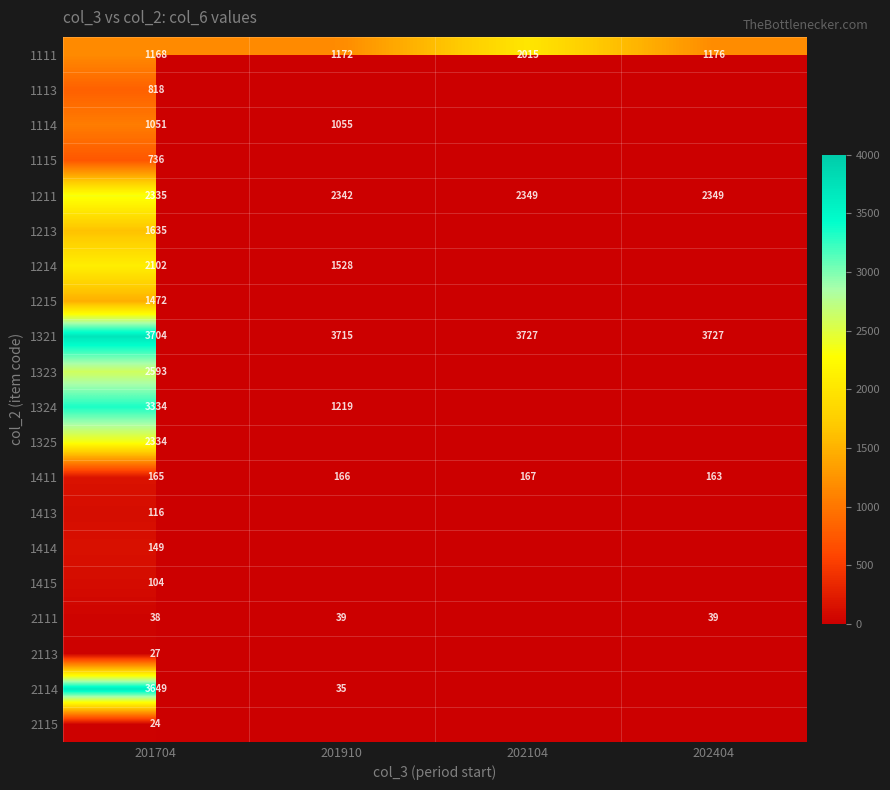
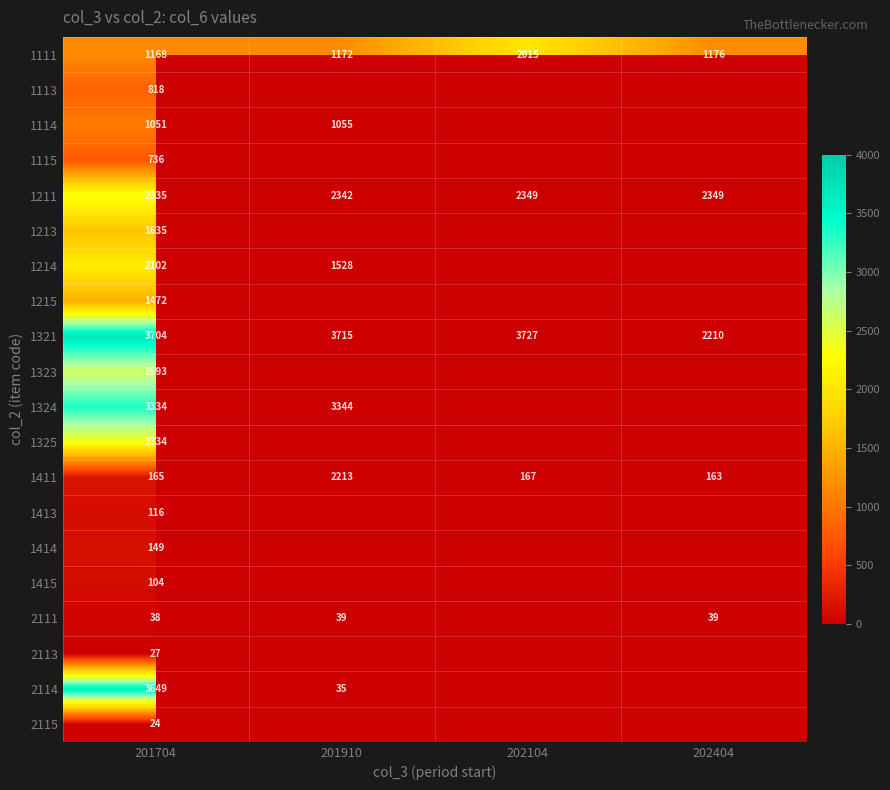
1321, 202404: 3727 -> 2210
1324, 201910: 1219 -> 3344
1411, 201910: 166 -> 2213
